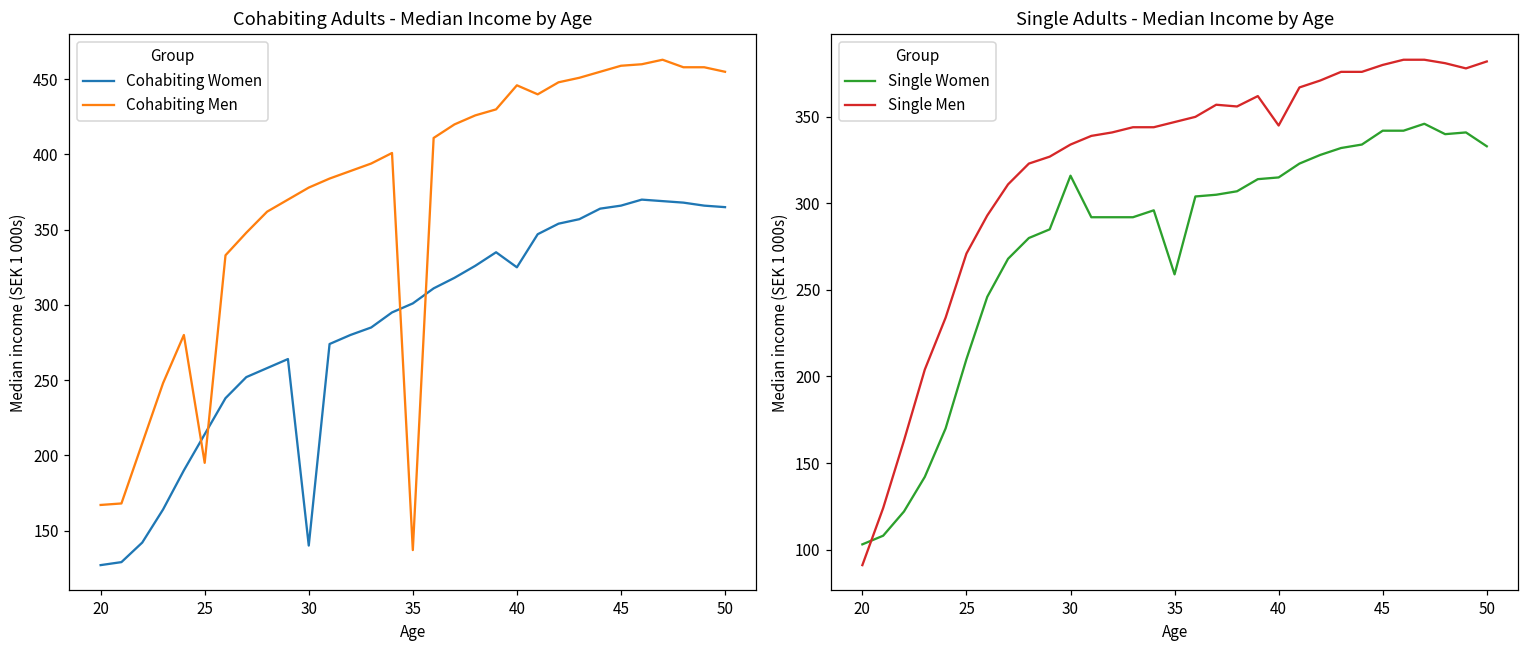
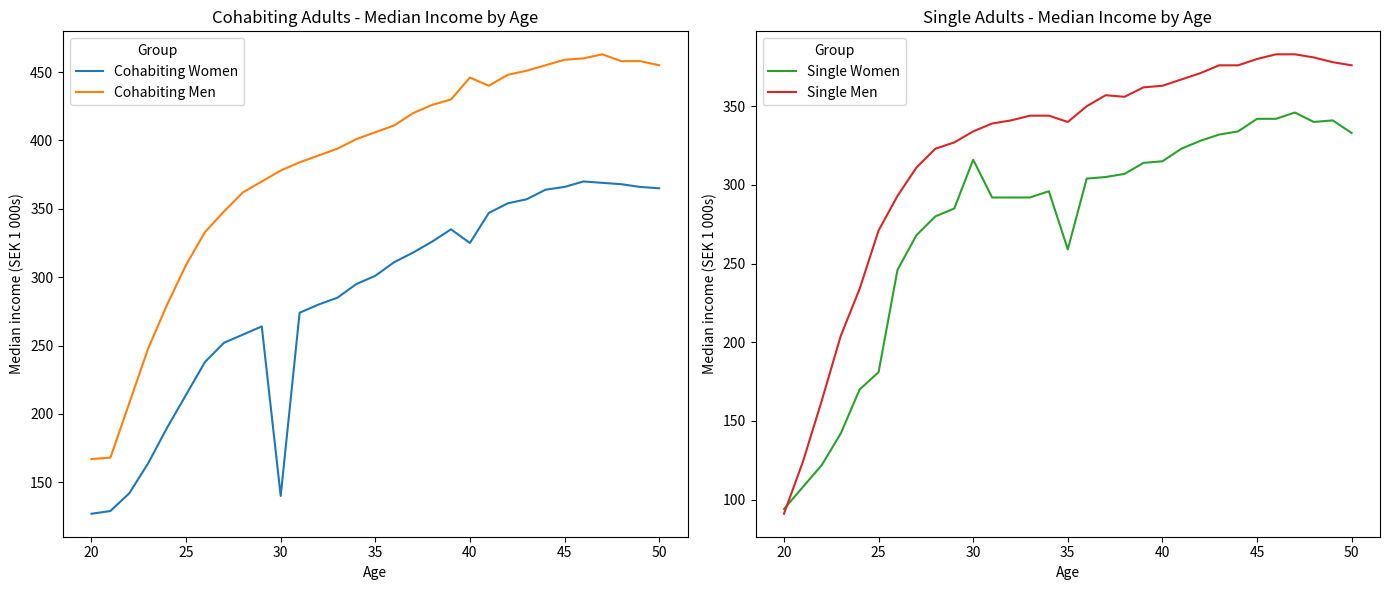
Cohabiting Adults - Median Income by Age, Cohabiting Men, 25: 195 -> 309
Cohabiting Adults - Median Income by Age, Cohabiting Men, 35: 137 -> 406
Single Adults - Median Income by Age, Single Women, 20: 103 -> 94
Single Adults - Median Income by Age, Single Women, 25: 210 -> 181
Single Adults - Median Income by Age, Single Men, 35: 347 -> 340
Single Adults - Median Income by Age, Single Men, 40: 345 -> 363
Single Adults - Median Income by Age, Single Men, 50: 382 -> 376
